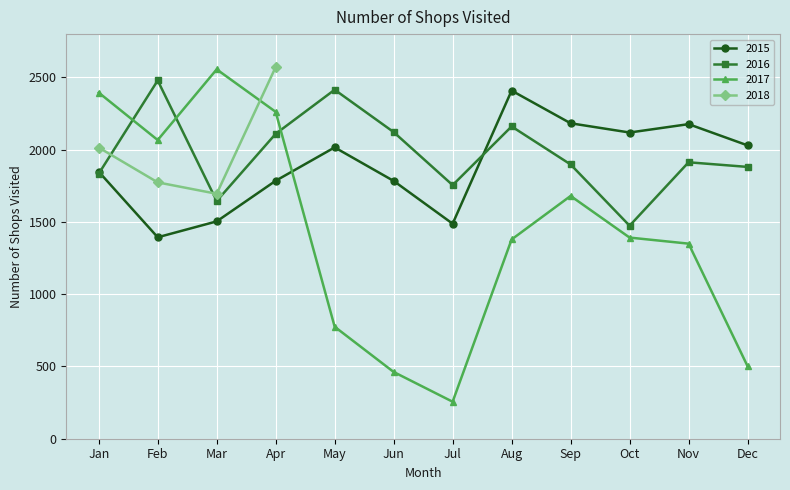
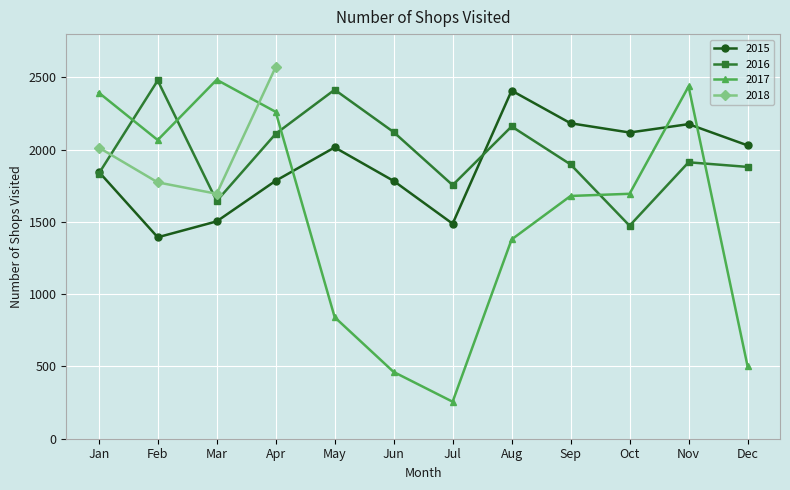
2017, Mar: 2560 -> 2480
2017, May: 780 -> 840
2017, Oct: 1390 -> 1700
2017, Nov: 1350 -> 2440
